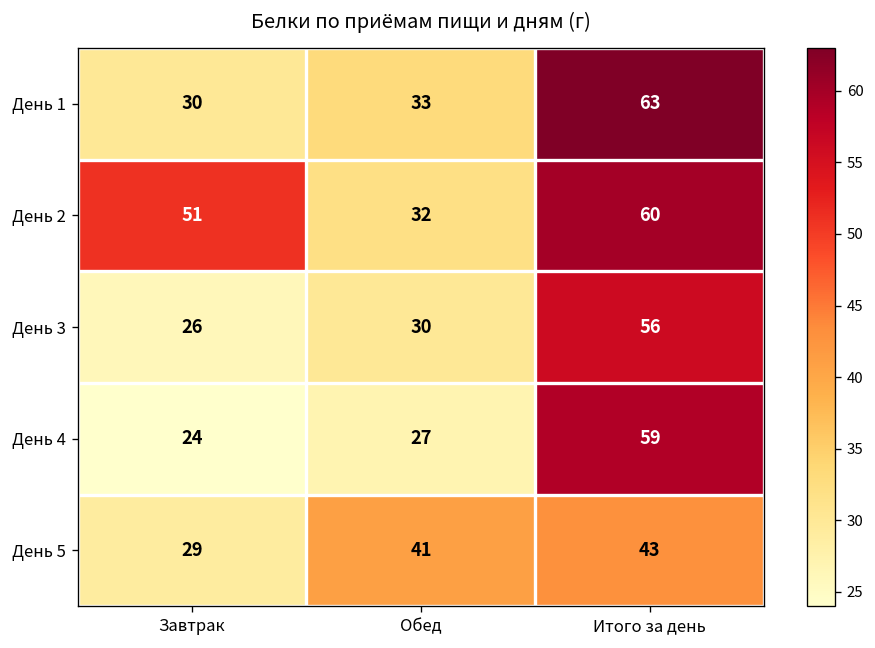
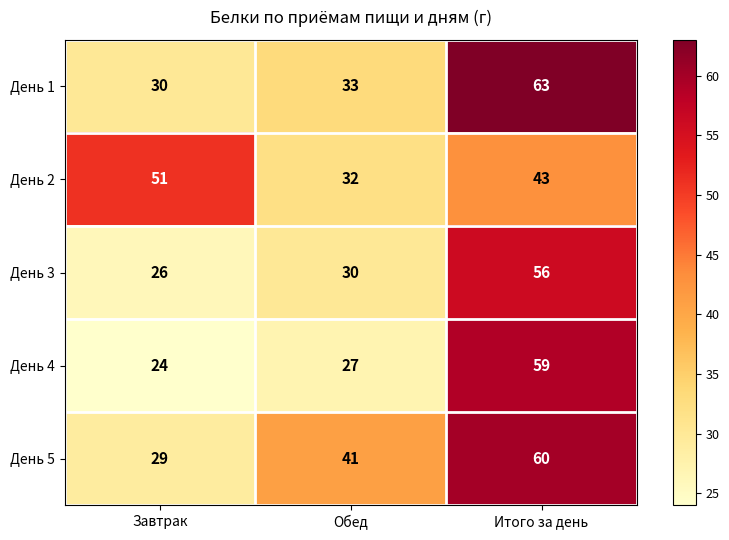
День 2, Итого за день: 60 -> 43
День 5, Итого за день: 43 -> 60
